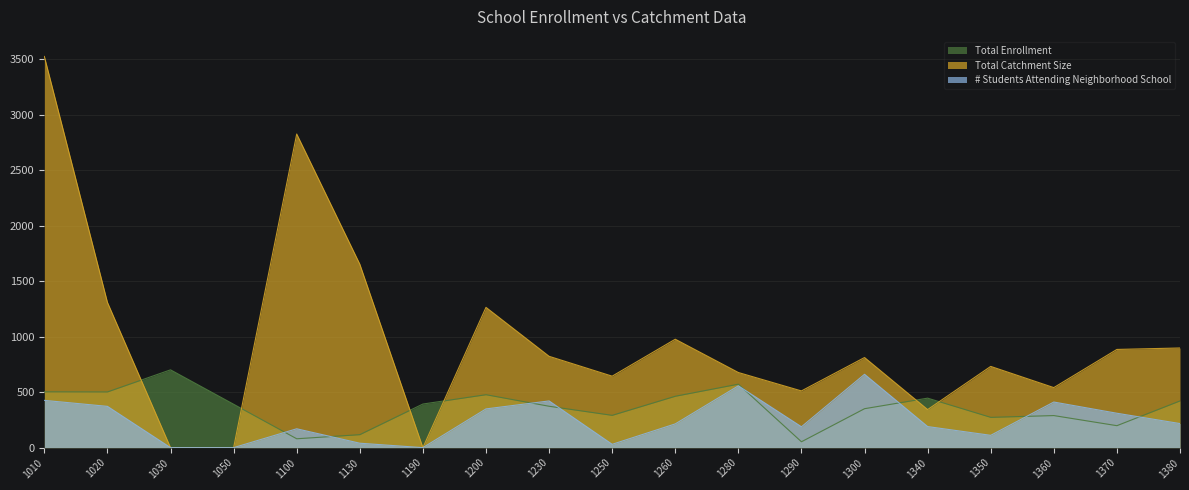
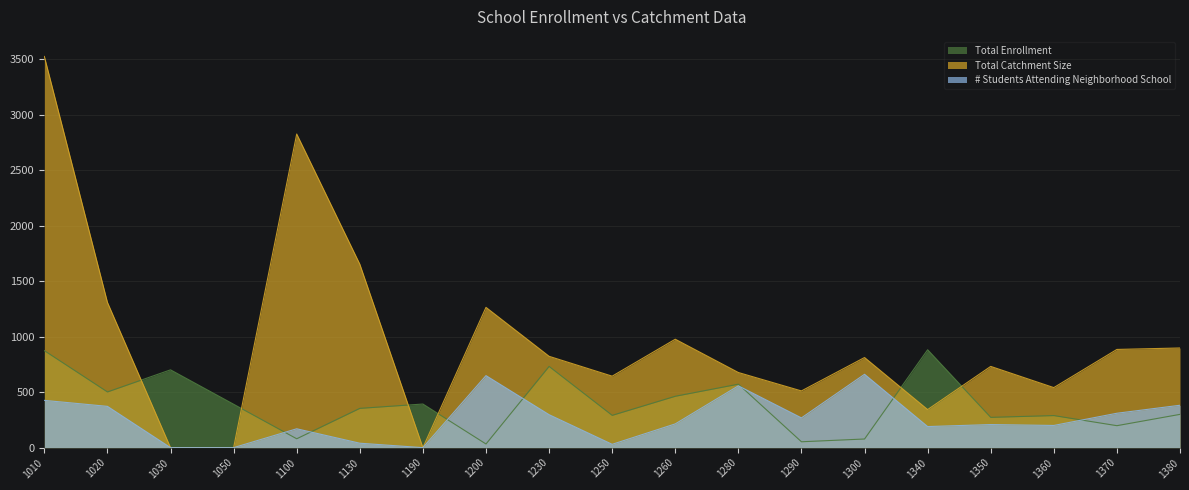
Total Enrollment, 1010: 500 -> 870
Total Enrollment, 1130: 120 -> 350
Total Enrollment, 1200: 480 -> 30
# Students Attending Neighborhood School, 1200: 350 -> 650
Total Enrollment, 1230: 370 -> 730
# Students Attending Neighborhood School, 1230: 420 -> 300
# Students Attending Neighborhood School, 1290: 190 -> 270
Total Enrollment, 1300: 350 -> 80
Total Enrollment, 1340: 450 -> 880
# Students Attending Neighborhood School, 1350: 110 -> 210
# Students Attending Neighborhood School, 1360: 410 -> 200
Total Enrollment, 1380: 420 -> 300
# Students Attending Neighborhood School, 1380: 220 -> 380
